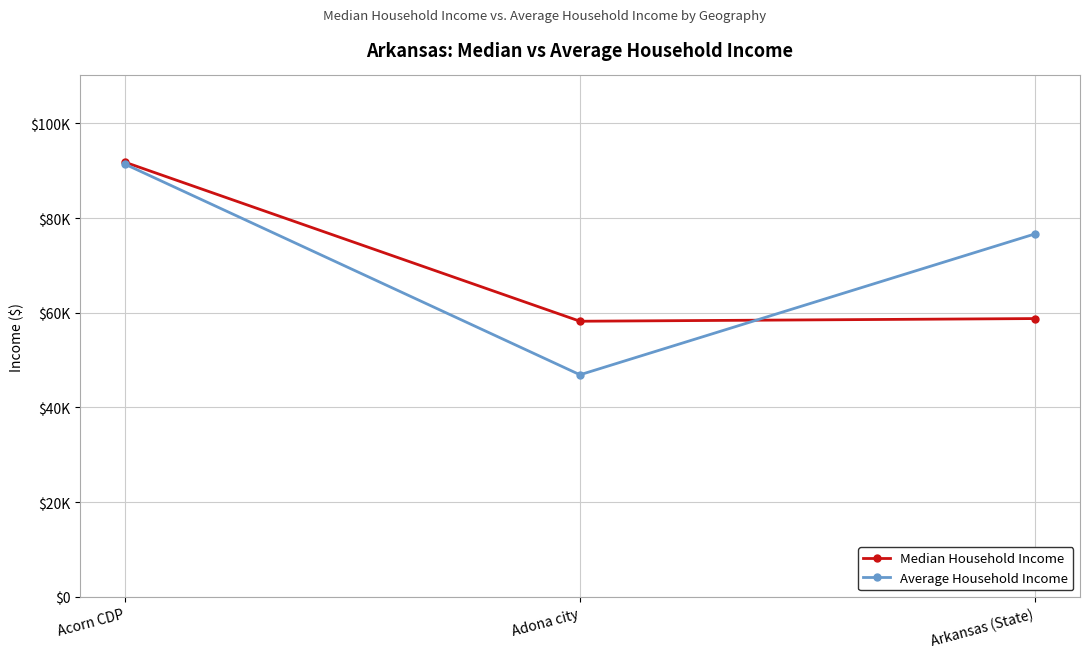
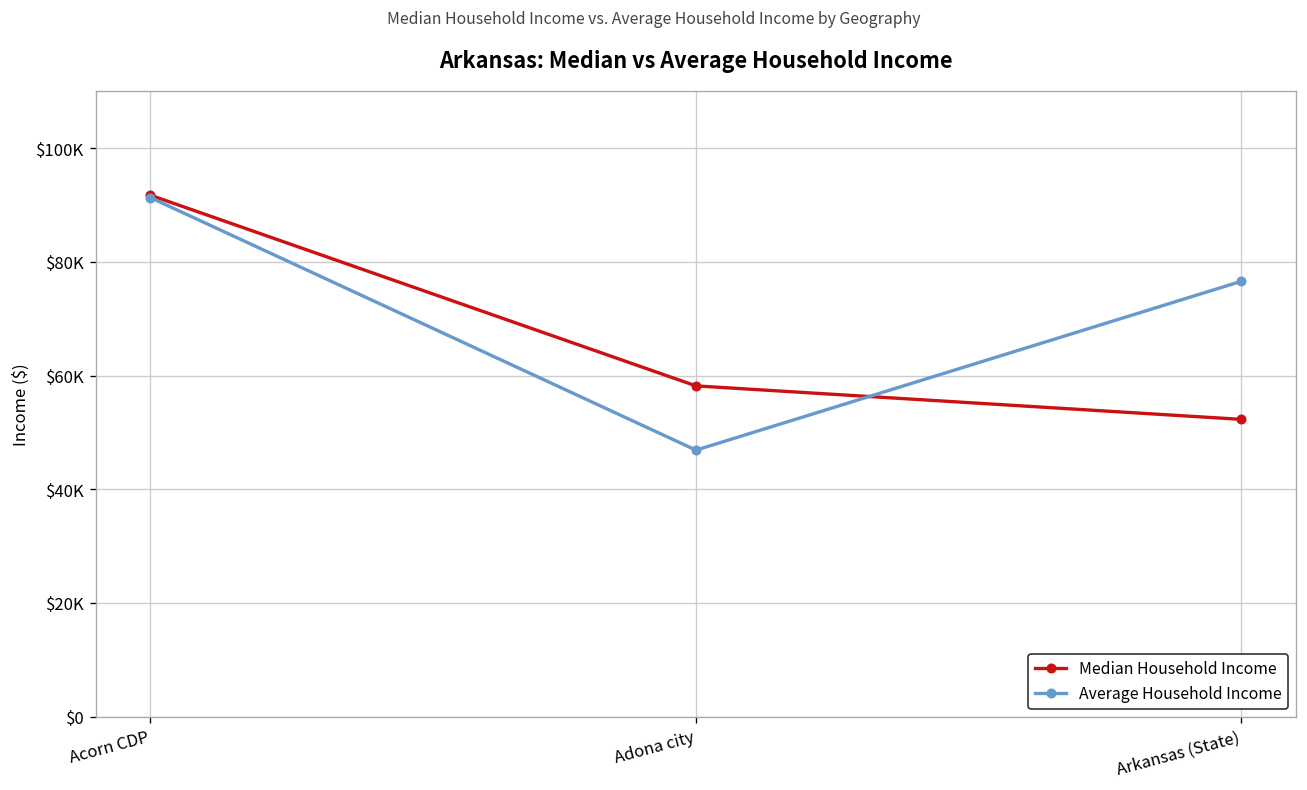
Median Household Income, Arkansas (State): $59000 -> $52000
